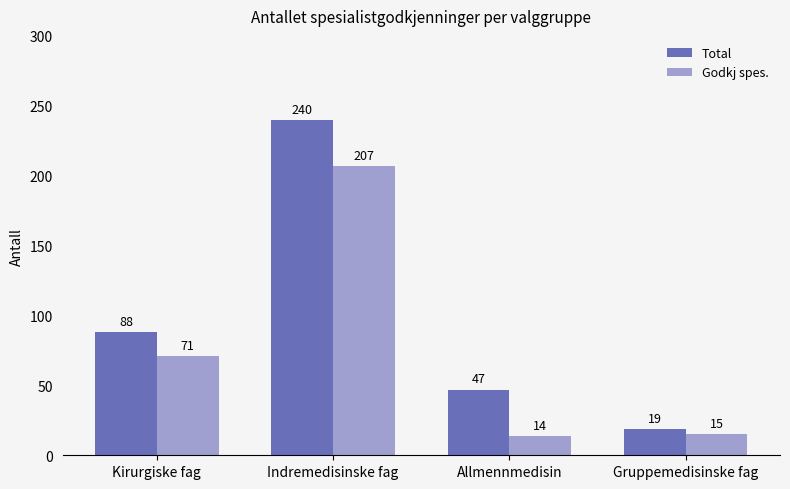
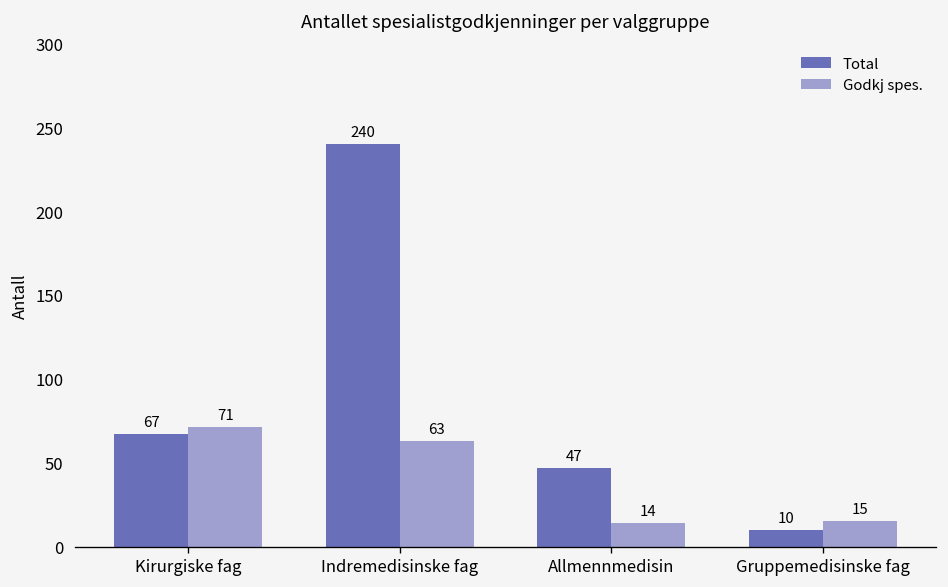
Total, Kirurgiske fag: 88 -> 67
Godkj spes., Indremedisinske fag: 207 -> 63
Total, Gruppemedisinske fag: 19 -> 10
